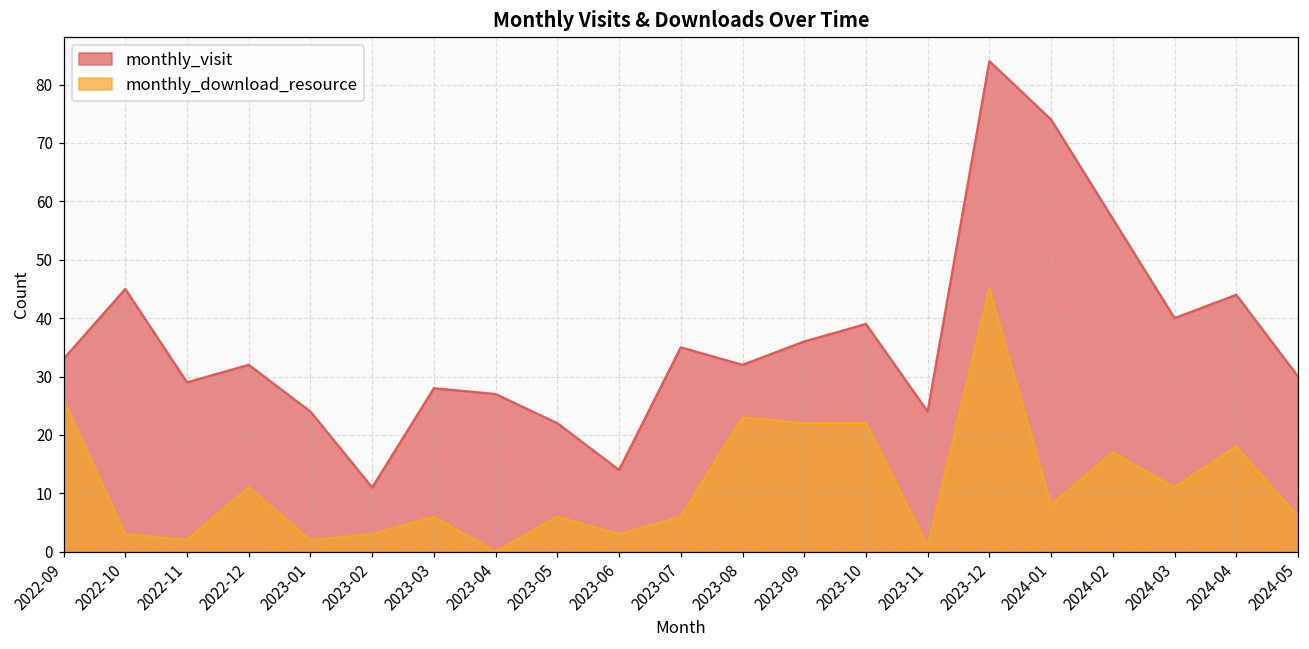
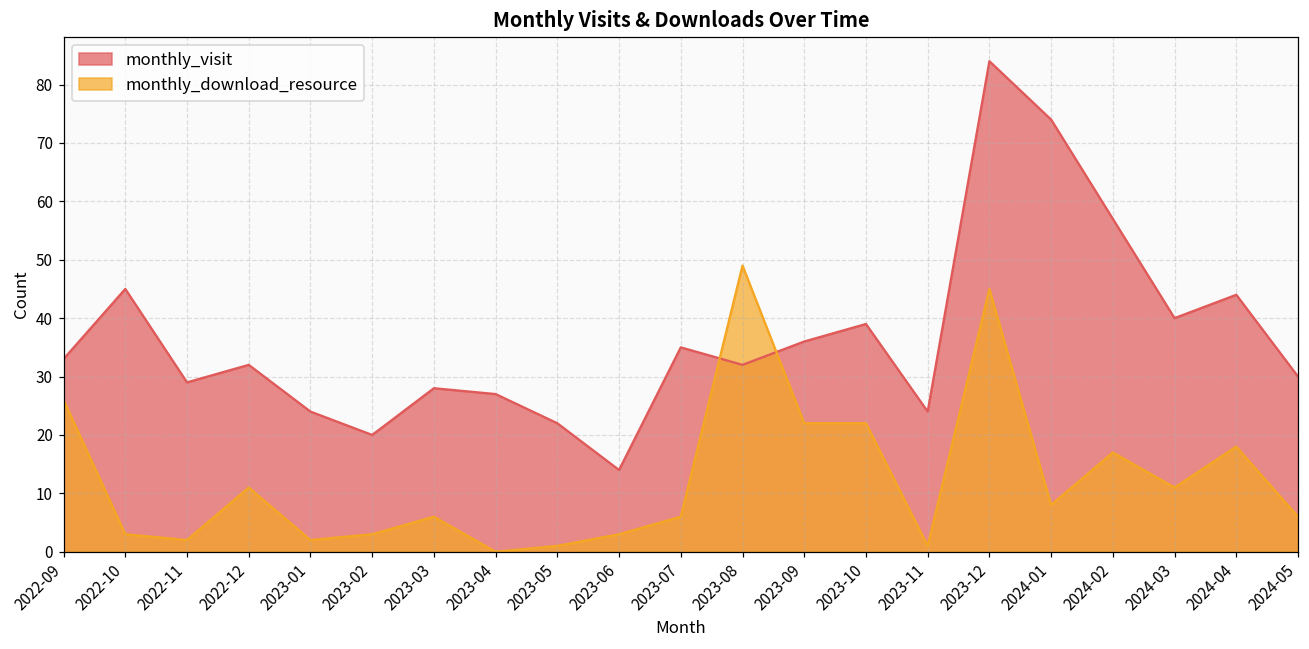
monthly_visit, 2023-02: 11 -> 20
monthly_download_resource, 2023-05: 6 -> 1
monthly_download_resource, 2023-08: 23 -> 49
